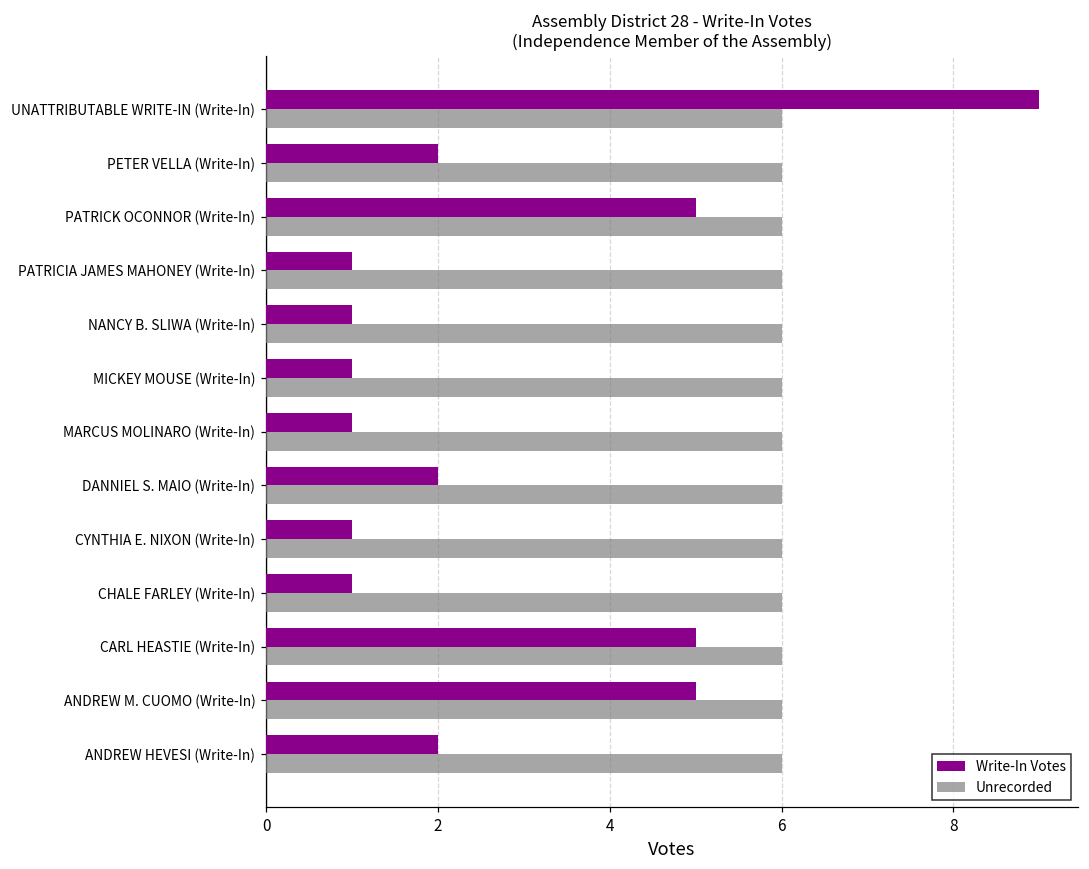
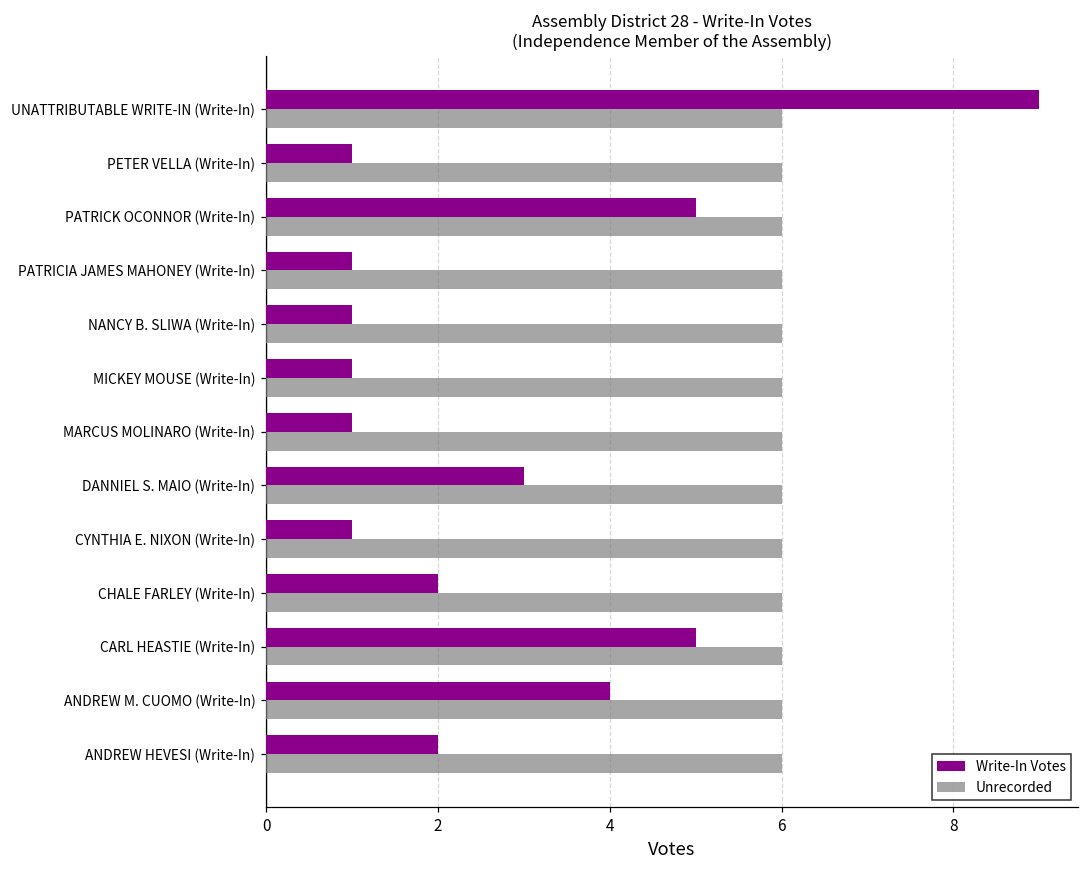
Write-In Votes, PETER VELLA (Write-In): 2 -> 1
Write-In Votes, DANNIEL S. MAIO (Write-In): 2 -> 3
Write-In Votes, CHALE FARLEY (Write-In): 1 -> 2
Write-In Votes, ANDREW M. CUOMO (Write-In): 5 -> 4
